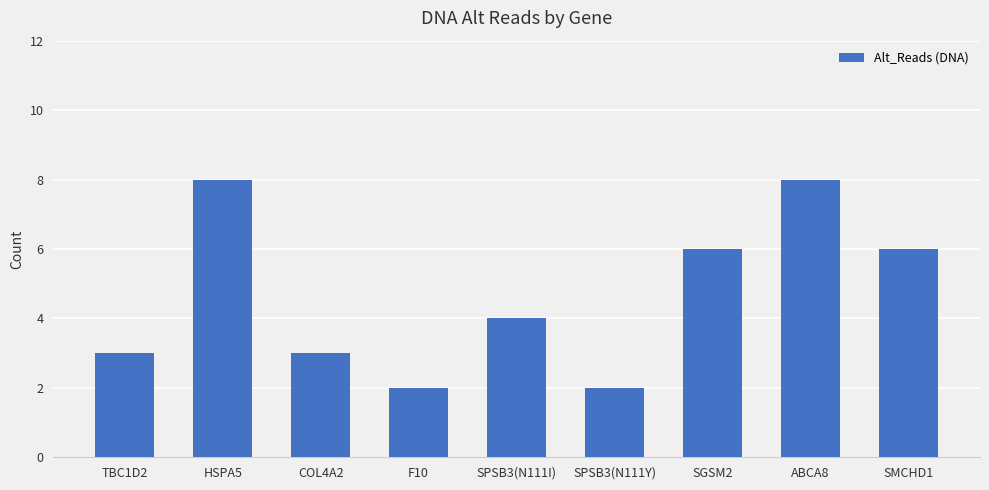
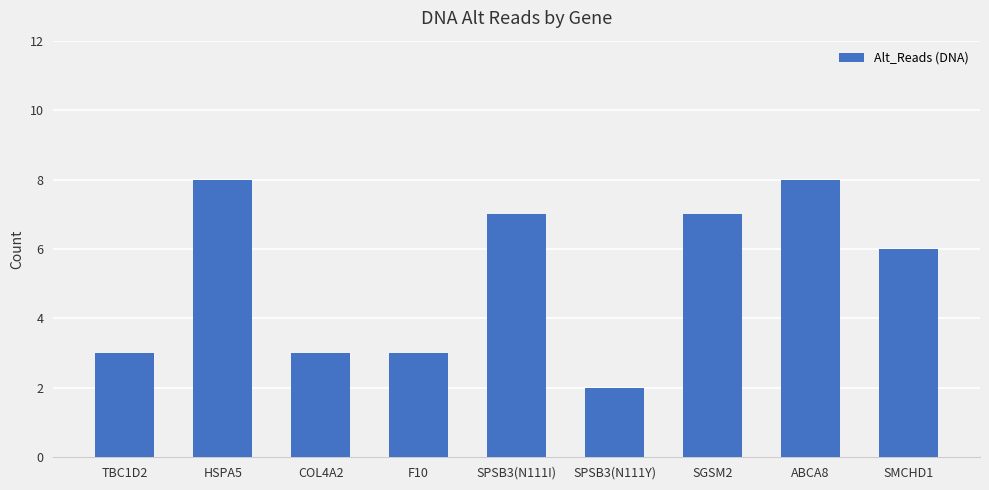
F10: 2 -> 3
SPSB3(N111I): 4 -> 7
SGSM2: 6 -> 7
